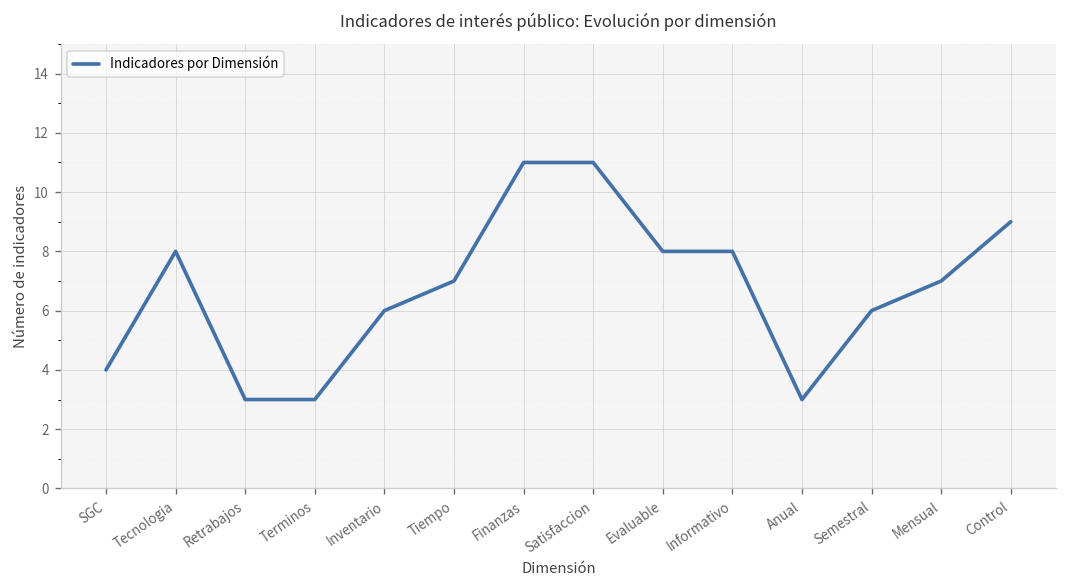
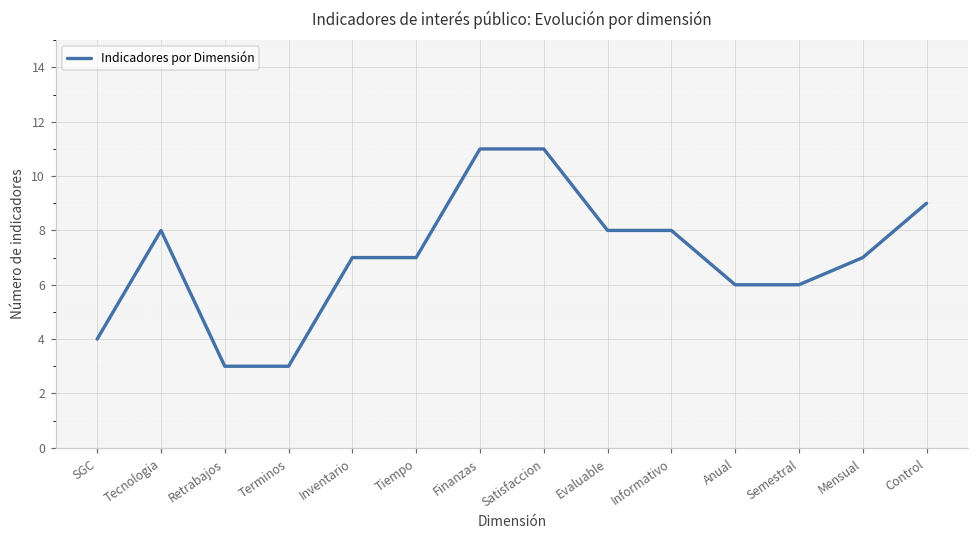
Inventario: 6 -> 7
Anual: 3 -> 6
